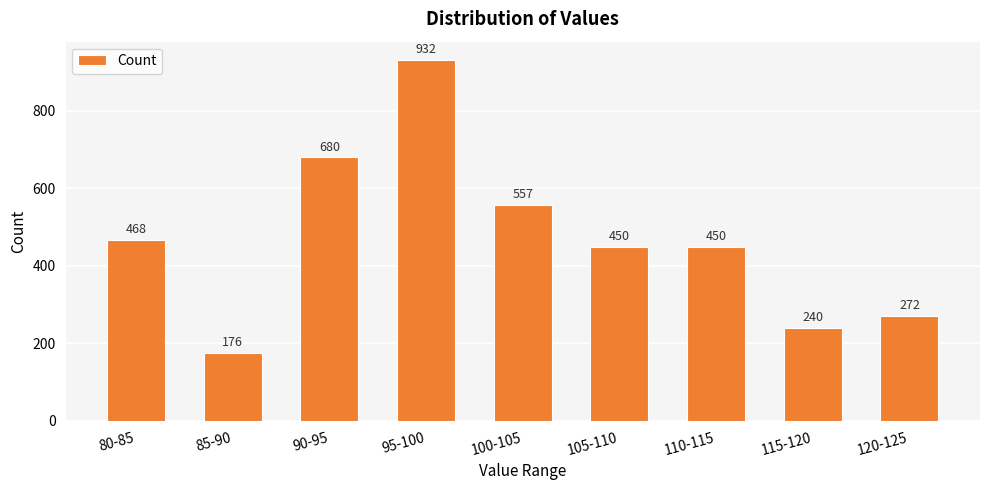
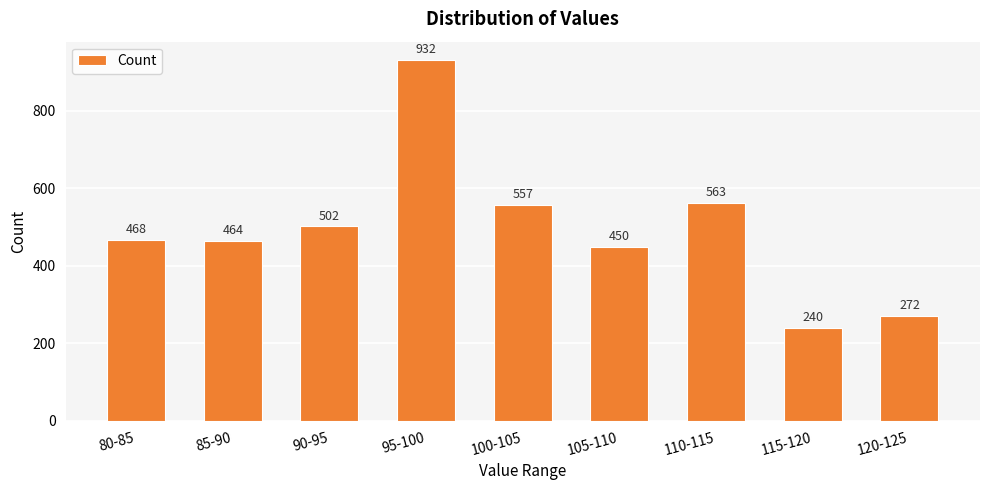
85-90: 176 -> 464
90-95: 680 -> 502
110-115: 450 -> 563
